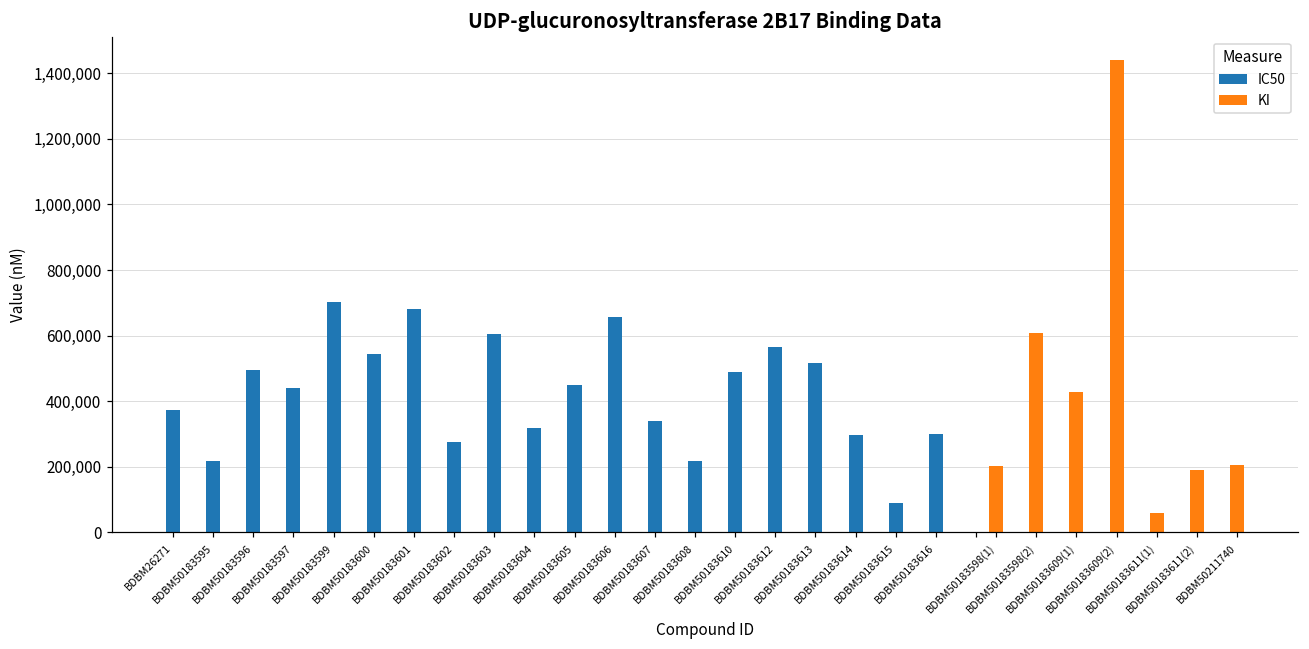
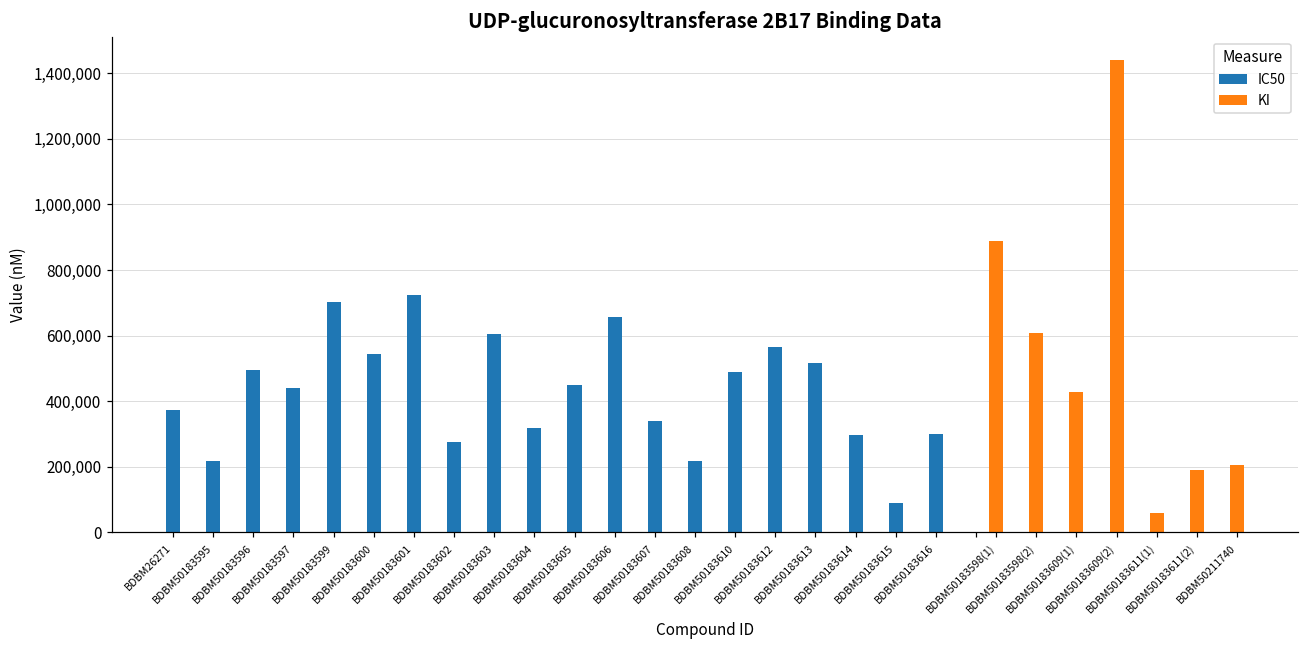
IC50, BDBM50183601: 680,000 -> 720,000
KI, BDBM50183598(1): 200,000 -> 890,000
